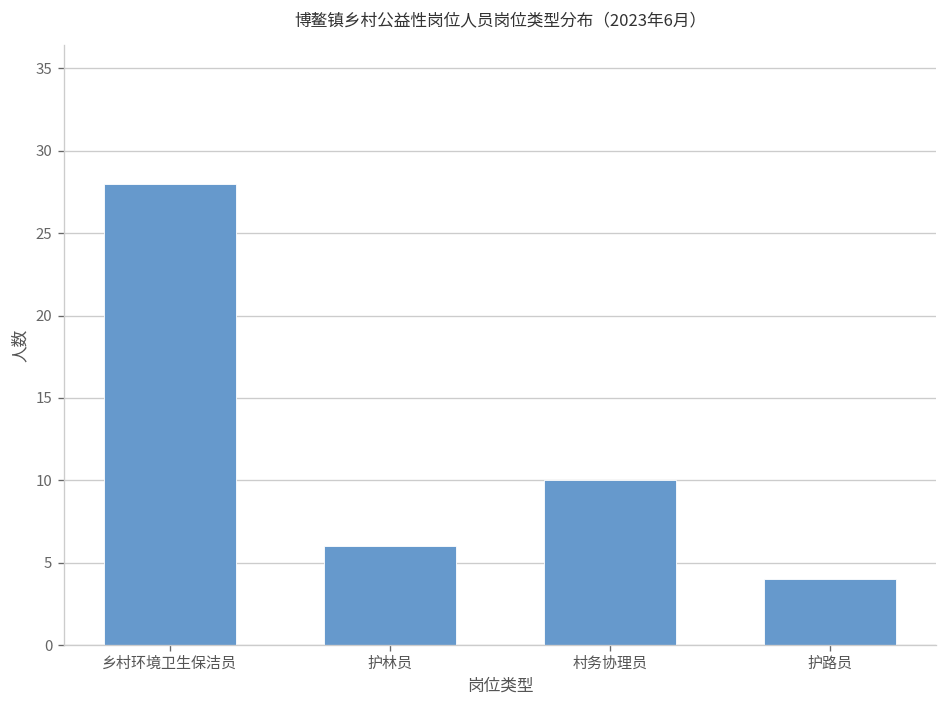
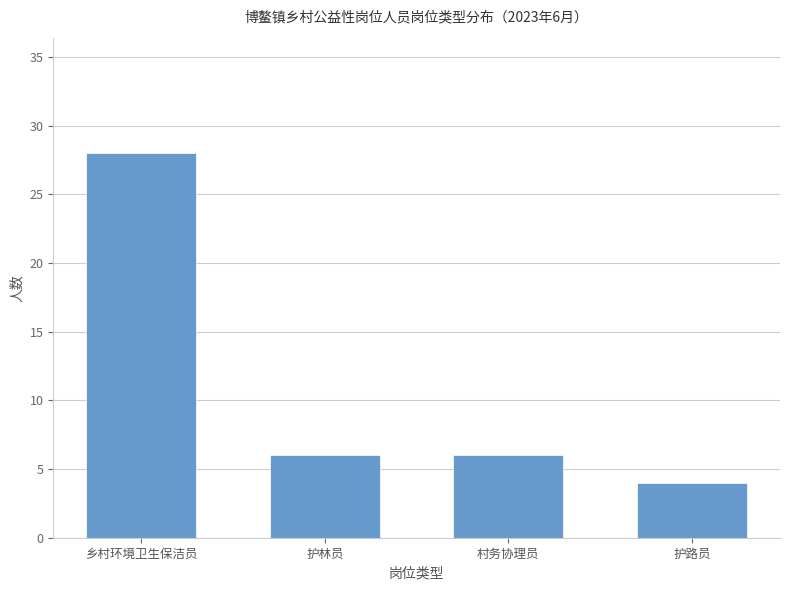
村务协理员: 10 -> 6
